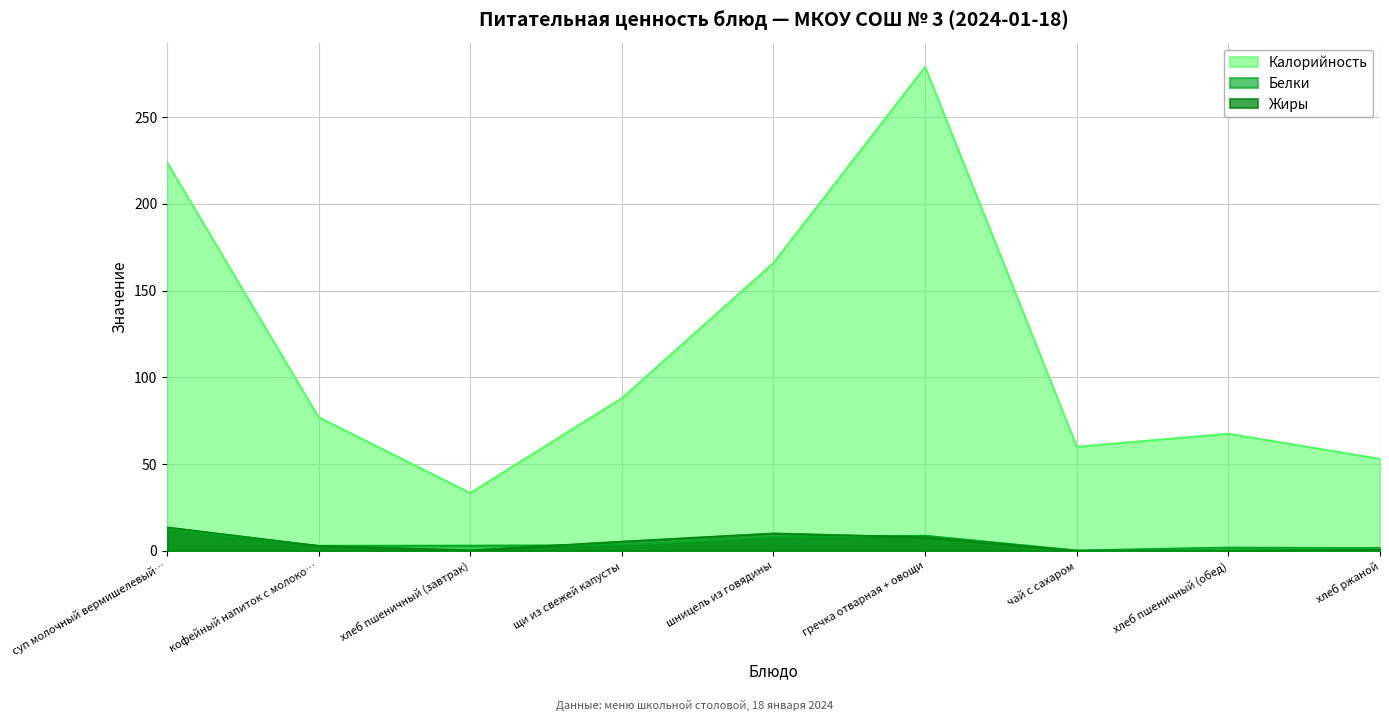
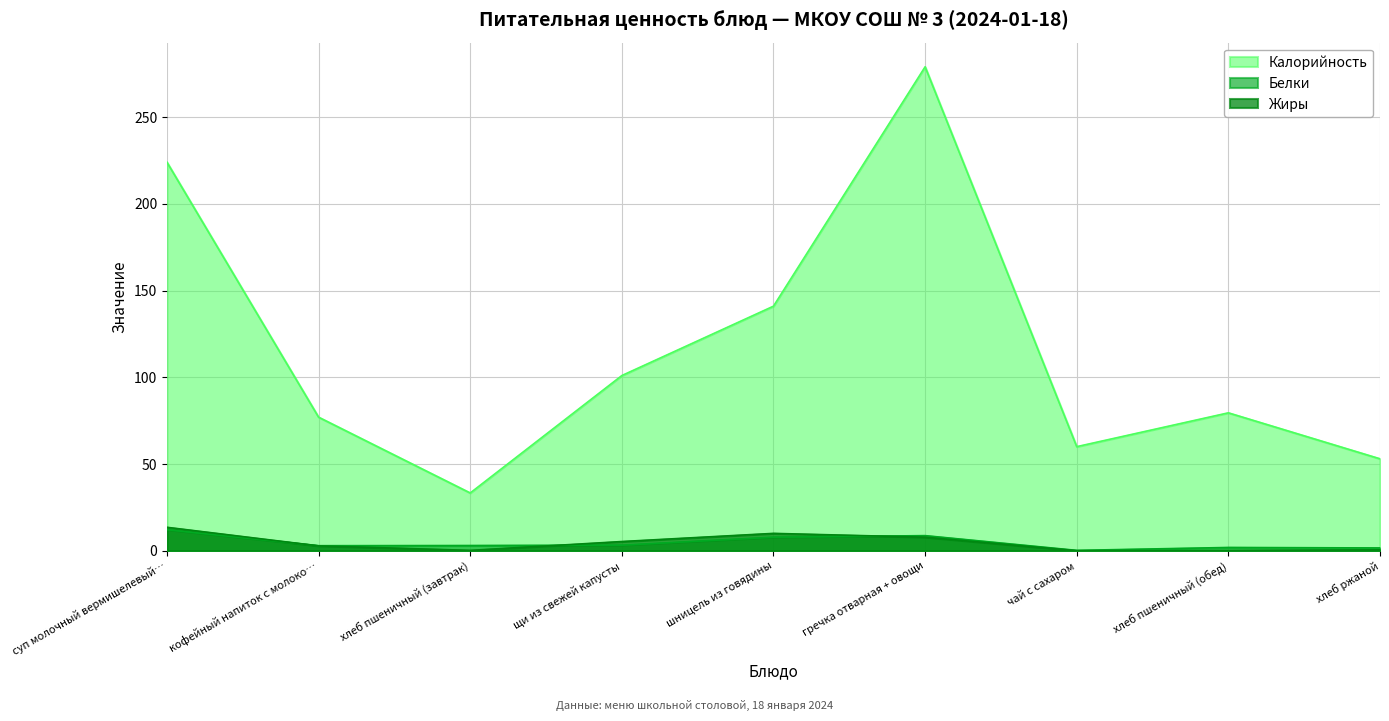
Калорийность, щи из свежей капусты: 88 -> 101
Калорийность, шницель из говядины: 166 -> 141
Калорийность, хлеб пшеничный (обед): 68 -> 80
